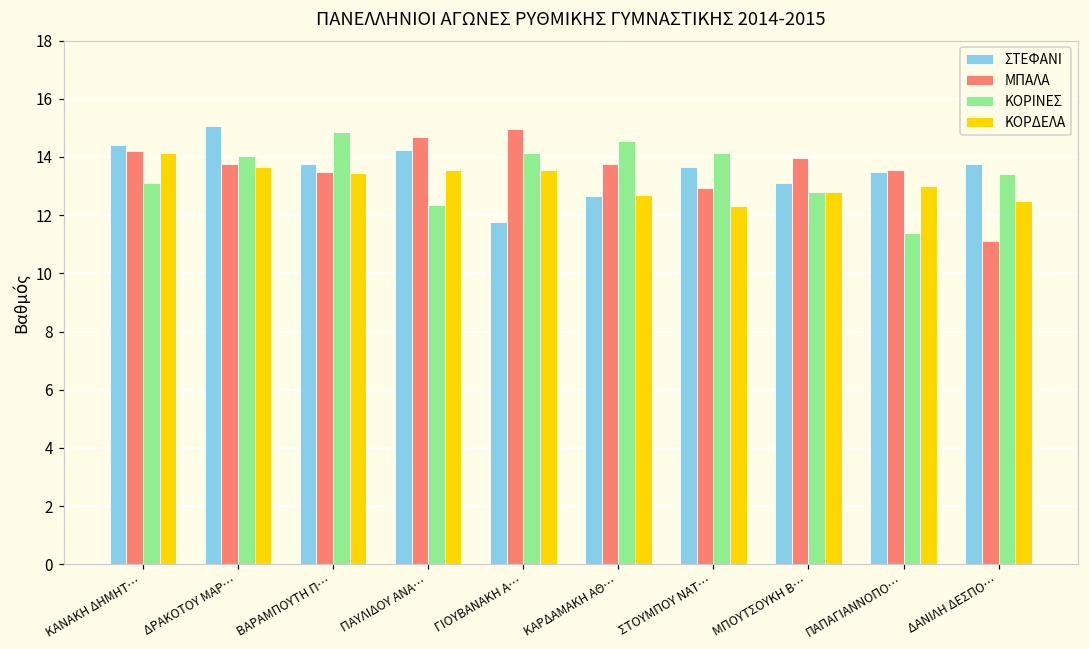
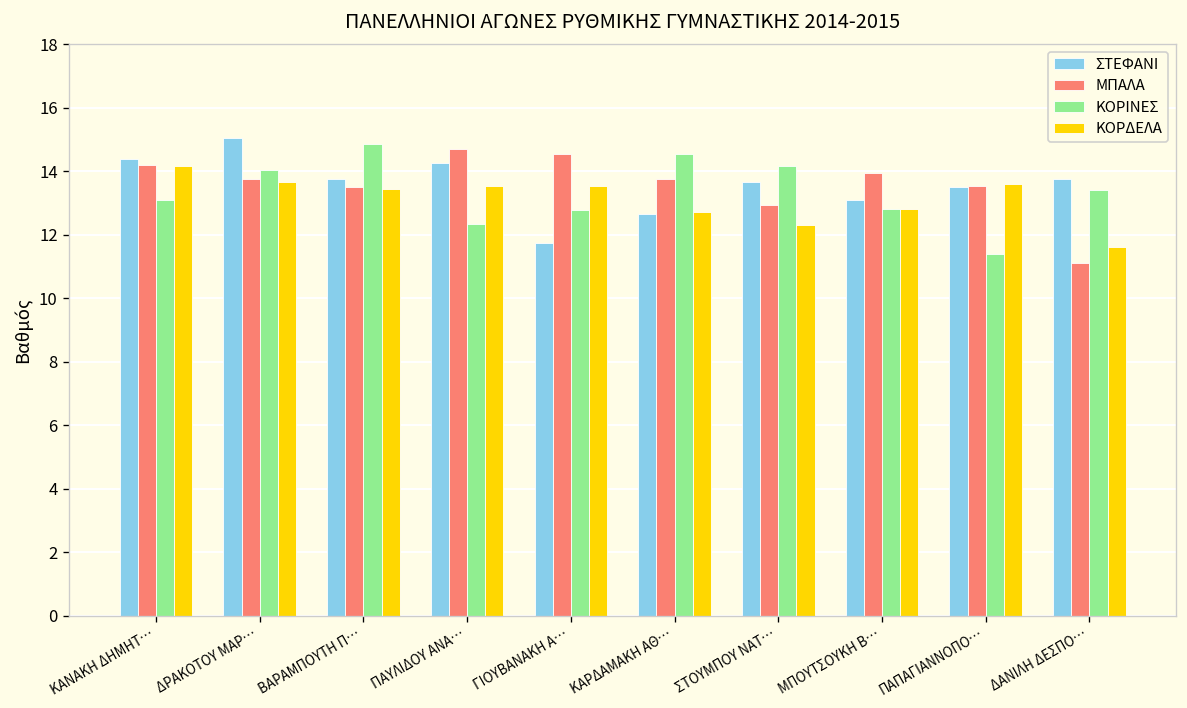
ΜΠΑΛΑ, ΓΙΟΥΒΑΝΑΚΗ Α…: 15.0 -> 14.6
ΚΟΡΙΝΕΣ, ΓΙΟΥΒΑΝΑΚΗ Α…: 14.2 -> 12.8
ΚΟΡΔΕΛΑ, ΠΑΠΑΓΙΑΝΝΟΠΟ…: 13.0 -> 13.6
ΚΟΡΔΕΛΑ, ΔΑΝΙΛΗ ΔΕΣΠΟ…: 12.5 -> 11.6
